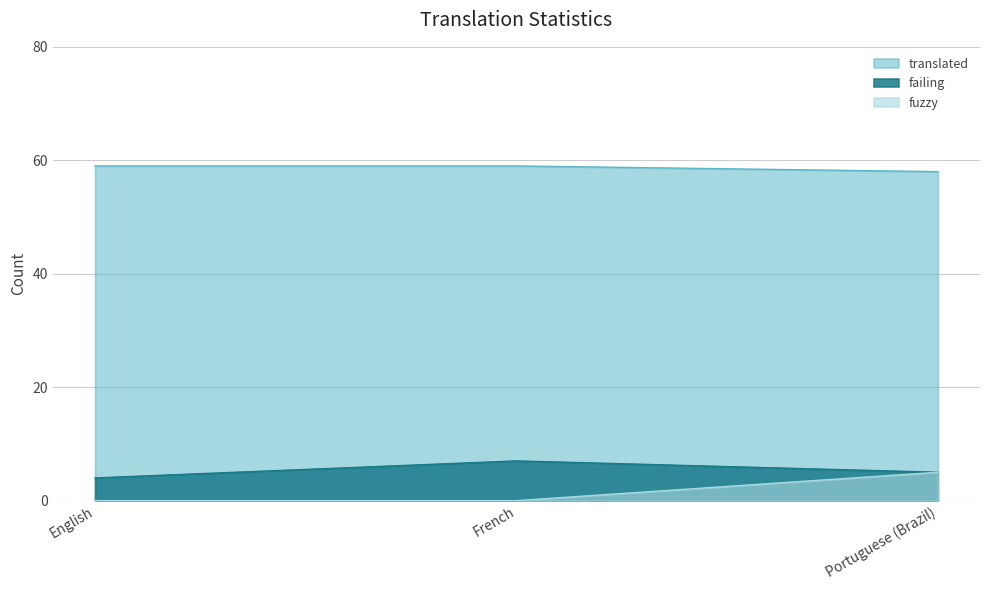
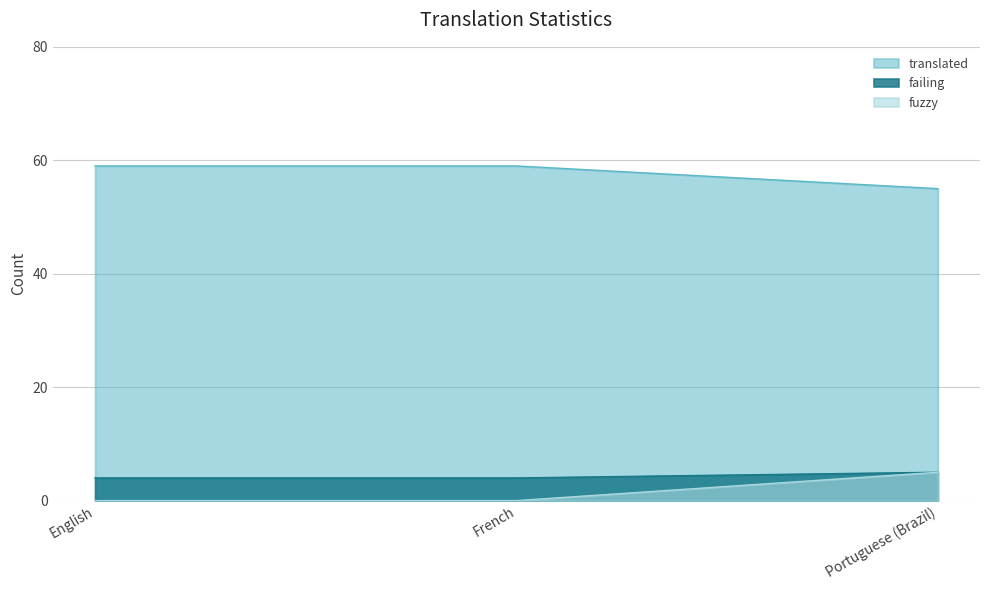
failing, French: 7 -> 4
translated, Portuguese (Brazil): 58 -> 55
